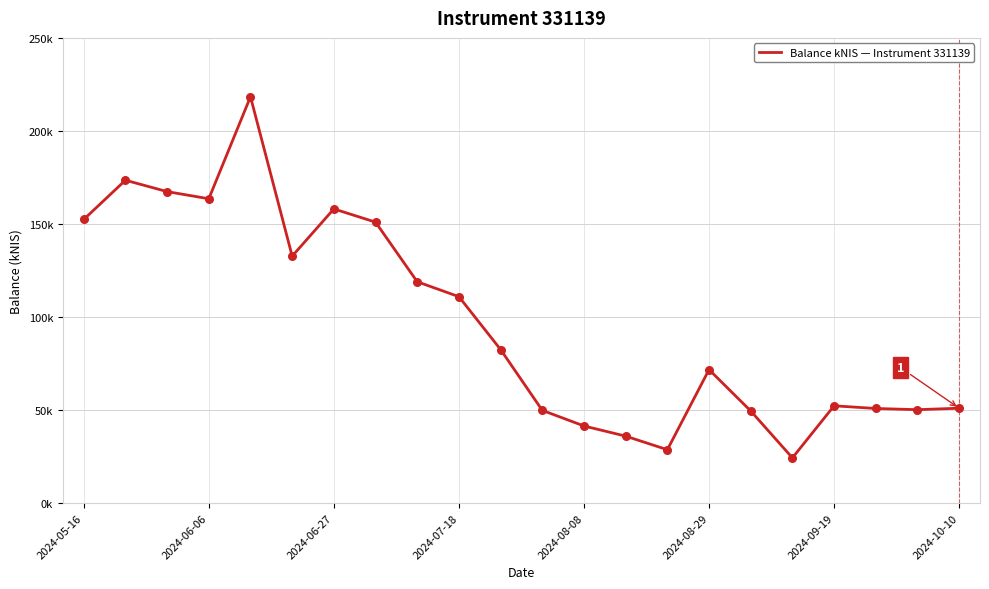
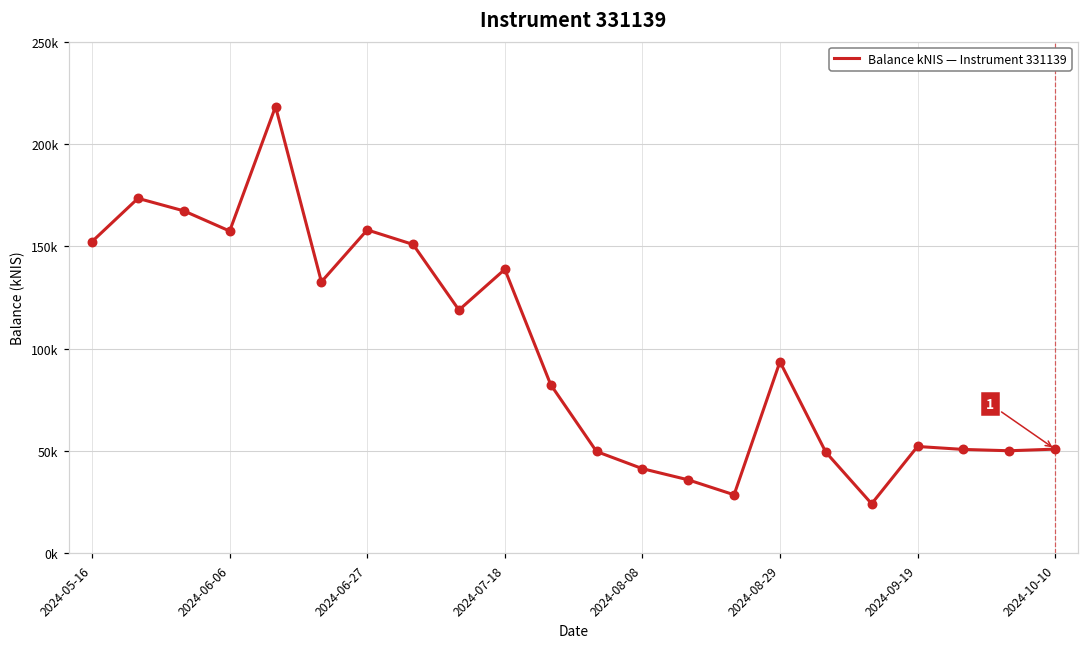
2024-06-06: 164000 -> 158000
2024-07-18: 111000 -> 139000
2024-08-29: 72000 -> 94000
